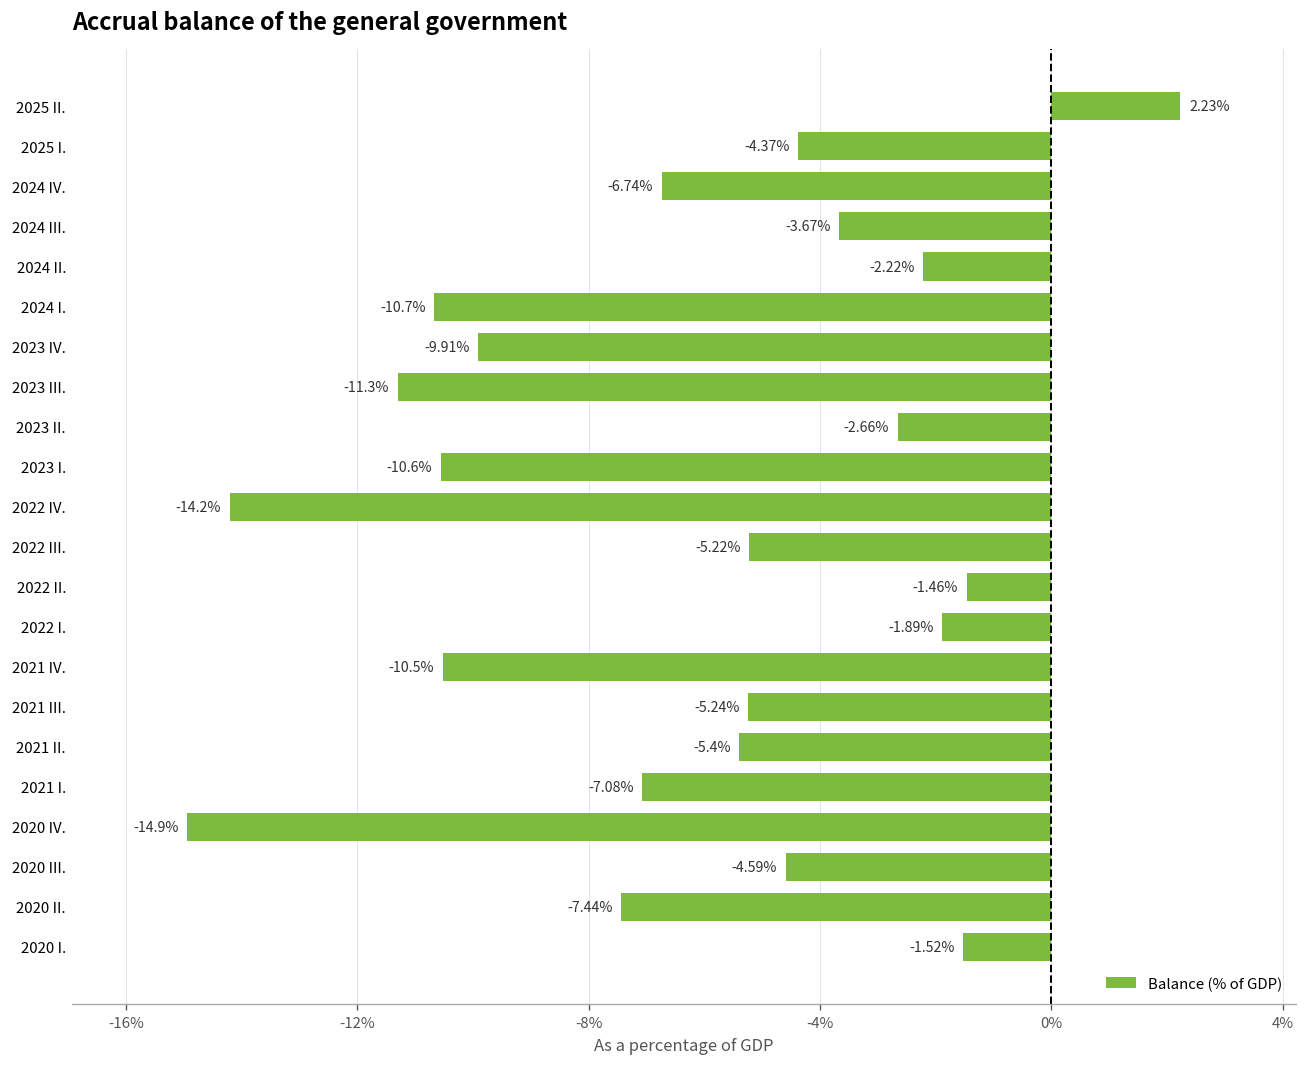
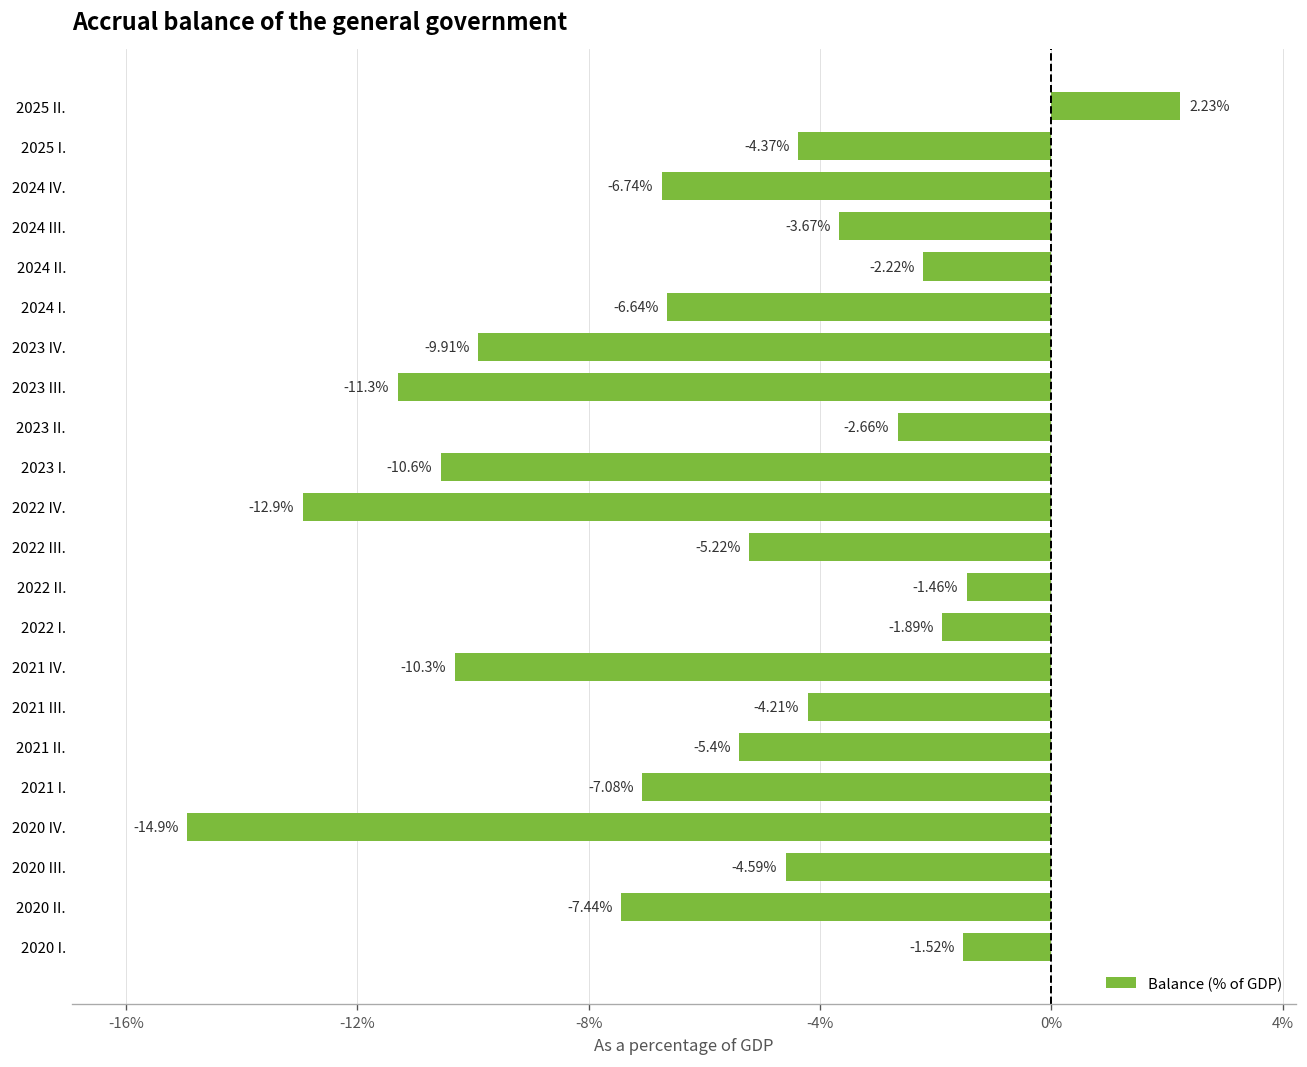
2024 I.: -10.7% -> -6.64%
2022 IV.: -14.2% -> -12.9%
2021 IV.: -10.5% -> -10.3%
2021 III.: -5.24% -> -4.21%
